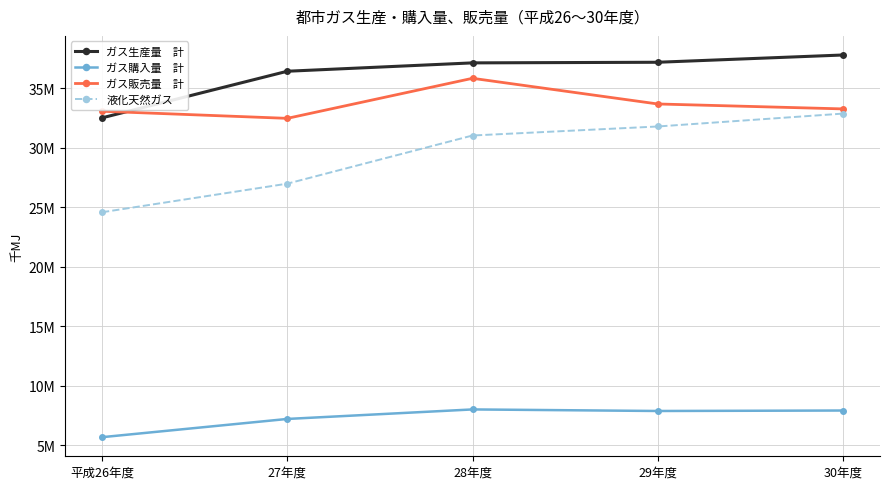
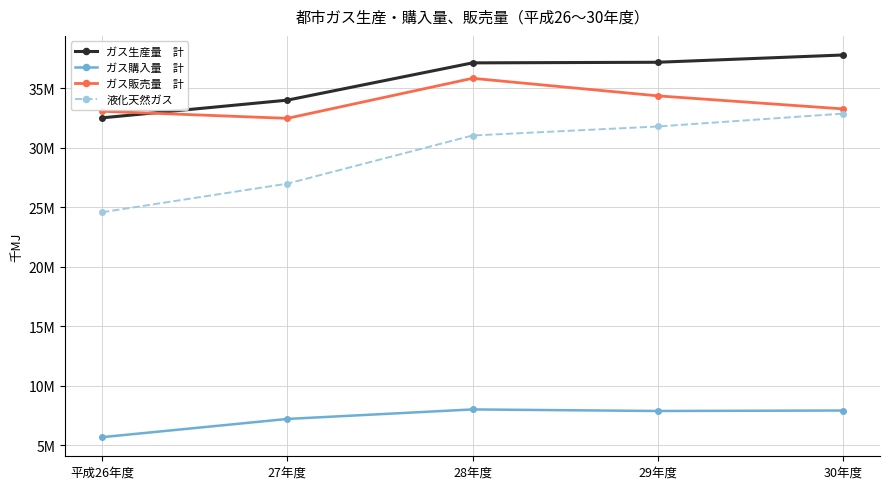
ガス生産量 計, 27年度: 36400000 -> 34000000
ガス販売量 計, 29年度: 33700000 -> 34400000
